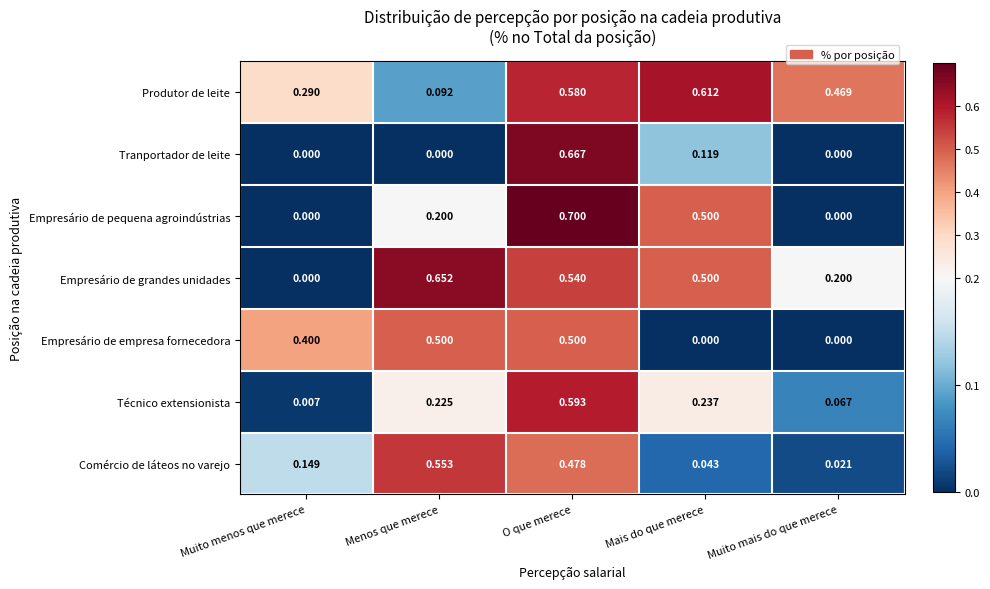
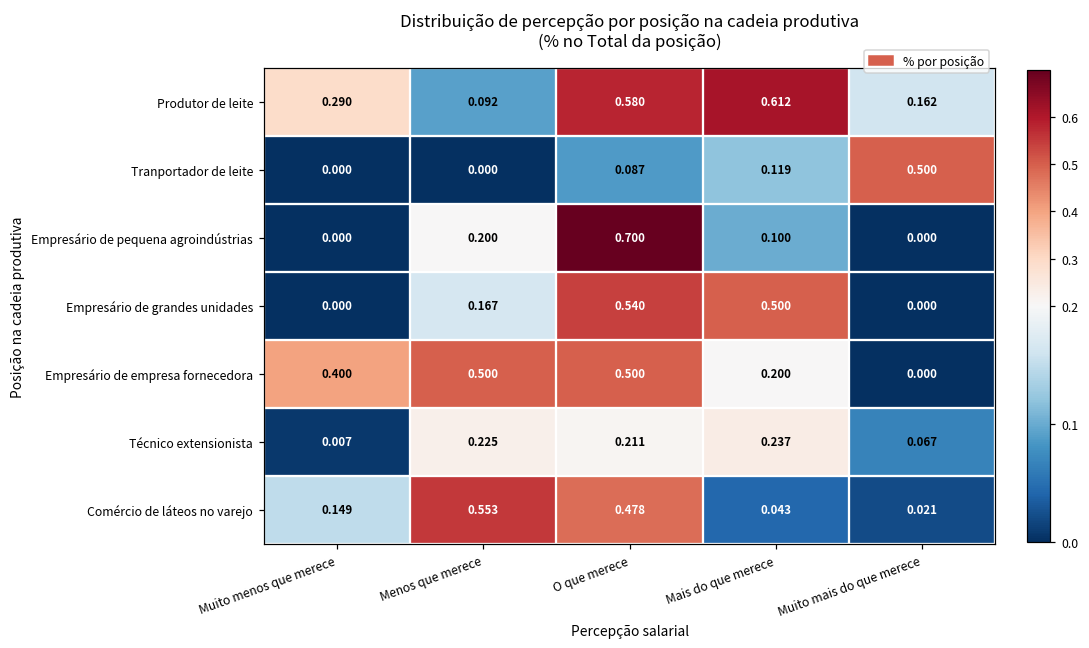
Produtor de leite, Muito mais do que merece: 0.469 -> 0.162
Tranportador de leite, O que merece: 0.667 -> 0.087
Tranportador de leite, Muito mais do que merece: 0.000 -> 0.500
Empresário de pequena agroindústrias, Mais do que merece: 0.500 -> 0.100
Empresário de grandes unidades, Menos que merece: 0.652 -> 0.167
Empresário de grandes unidades, Muito mais do que merece: 0.200 -> 0.000
Empresário de empresa fornecedora, Mais do que merece: 0.000 -> 0.200
Técnico extensionista, O que merece: 0.593 -> 0.211
